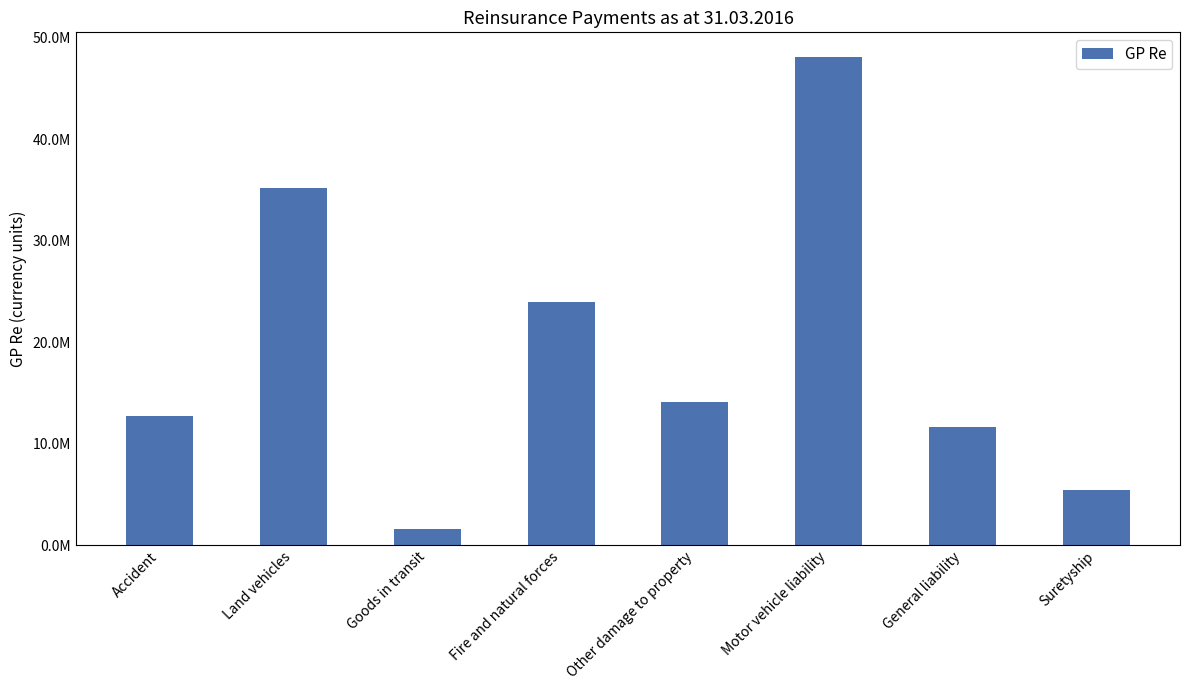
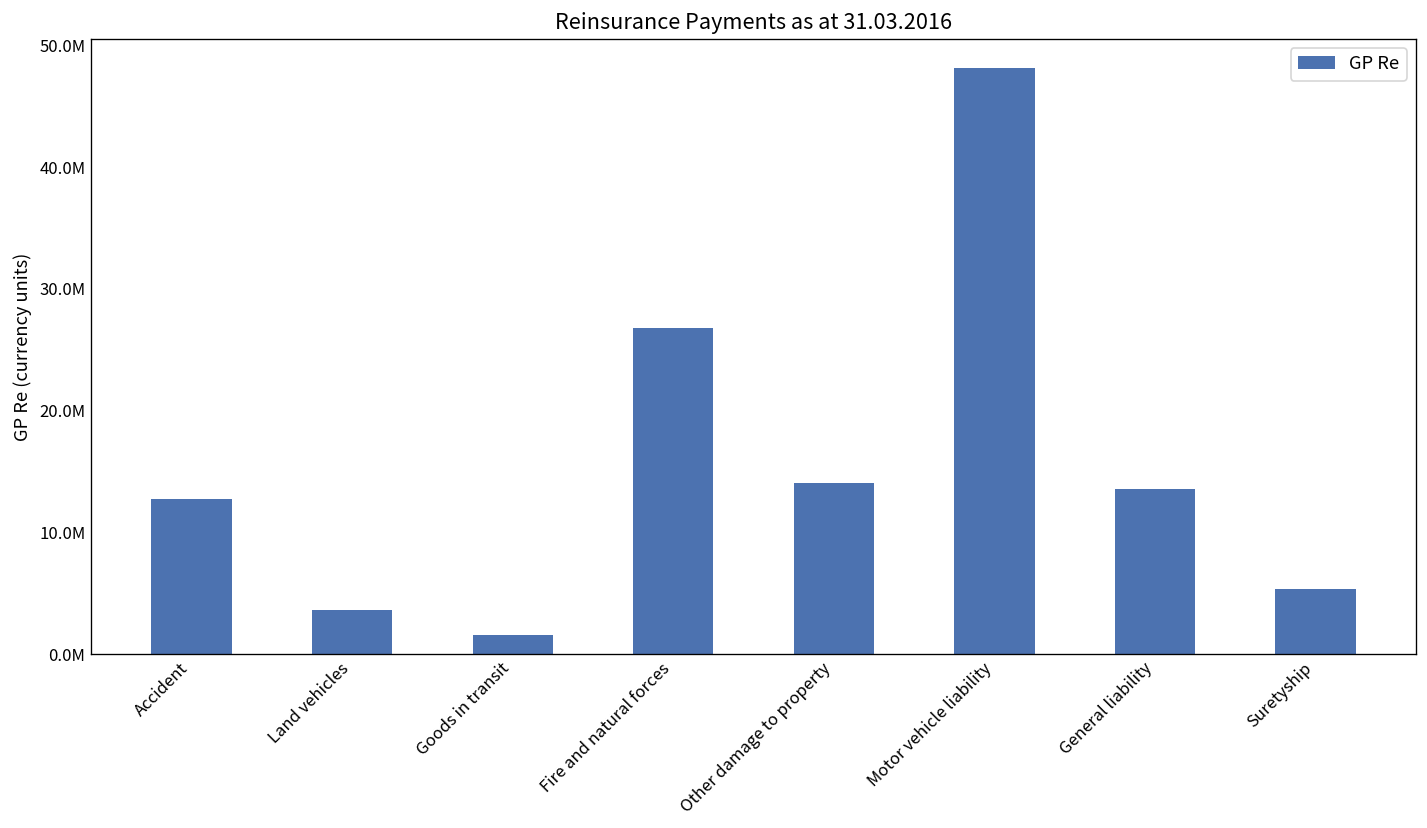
Land vehicles: 35200000 -> 3600000
Fire and natural forces: 24000000 -> 26800000
General liability: 11700000 -> 13600000
